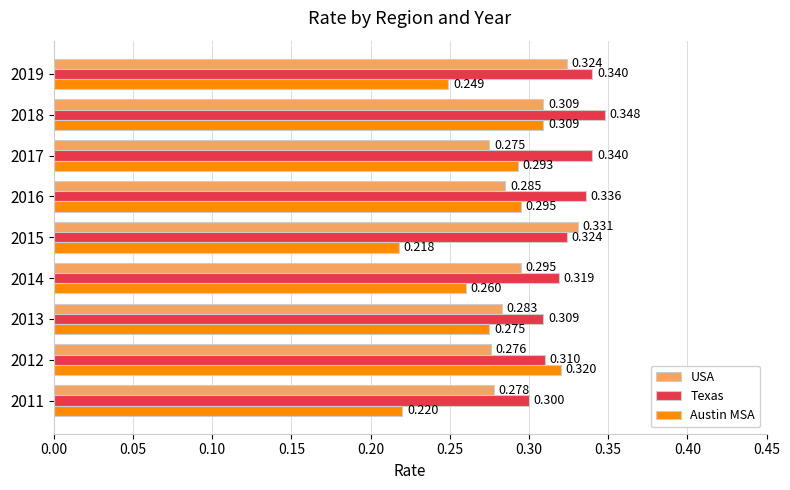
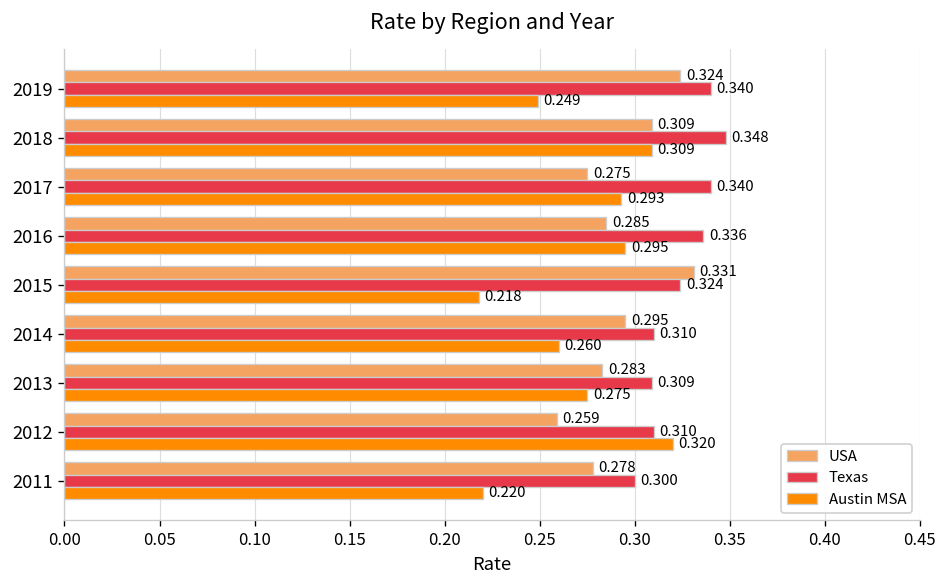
Texas, 2014: 0.319 -> 0.310
USA, 2012: 0.276 -> 0.259
